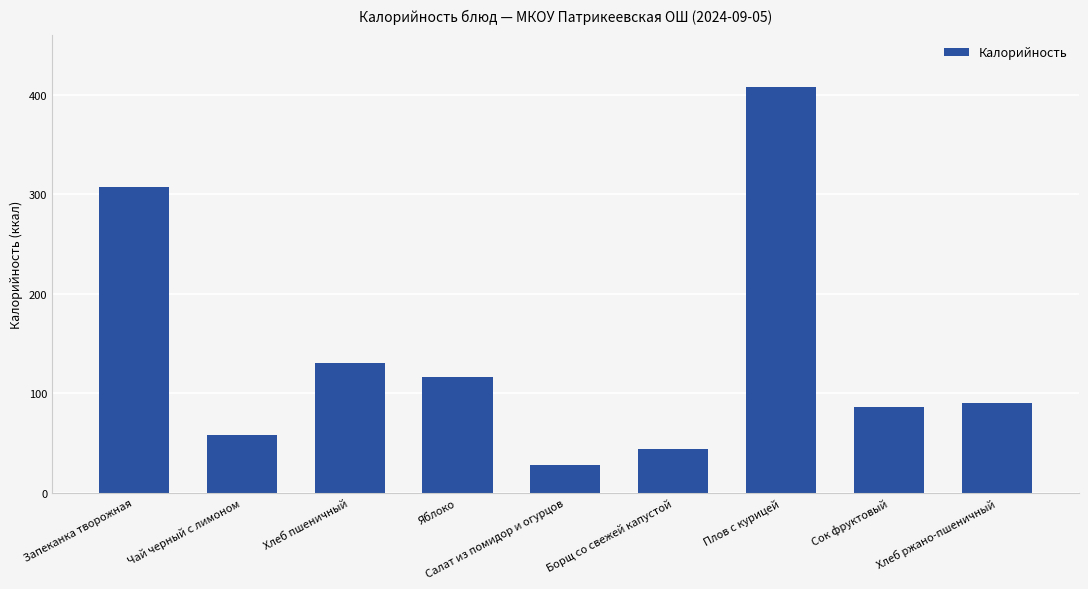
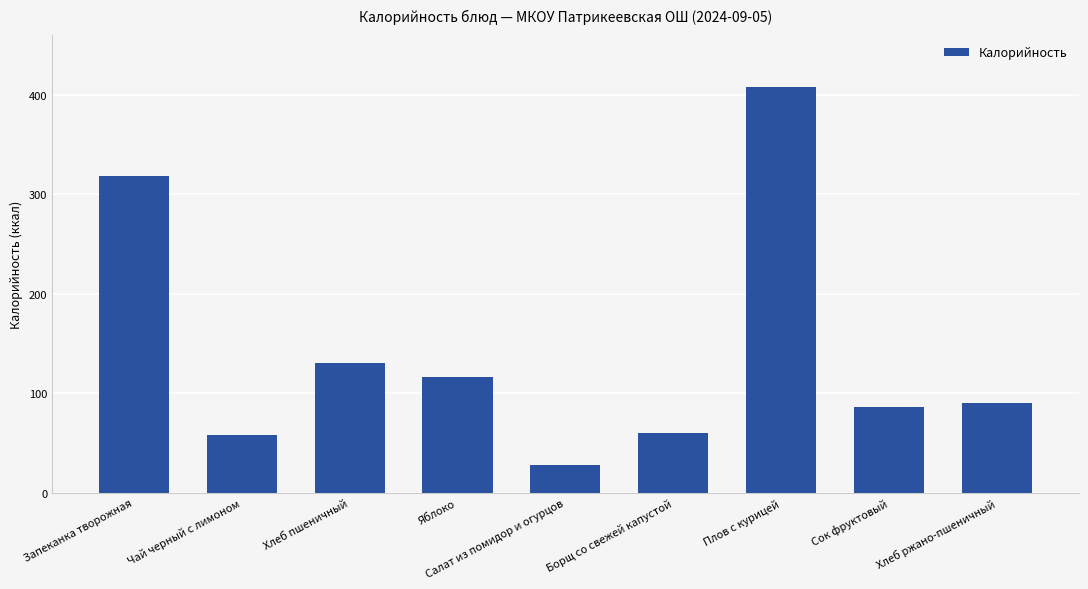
Запеканка творожная: 310 -> 320
Борщ со свежей капустой: 40 -> 60
